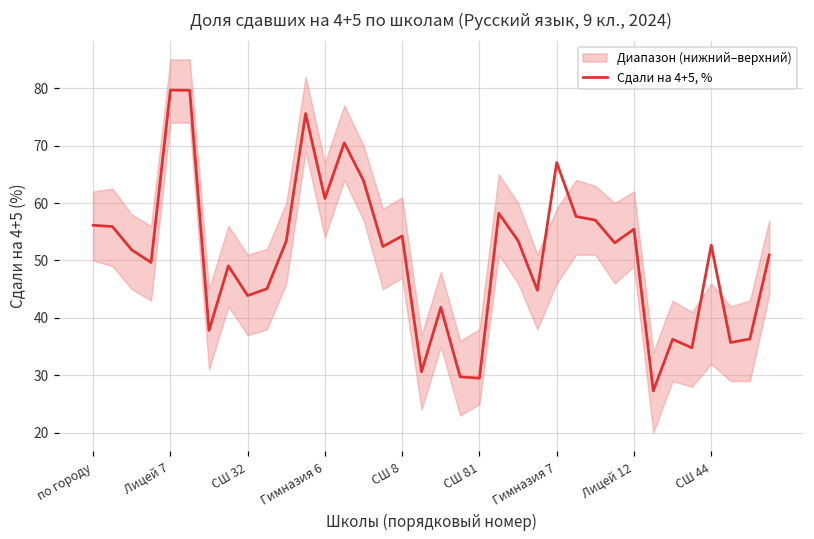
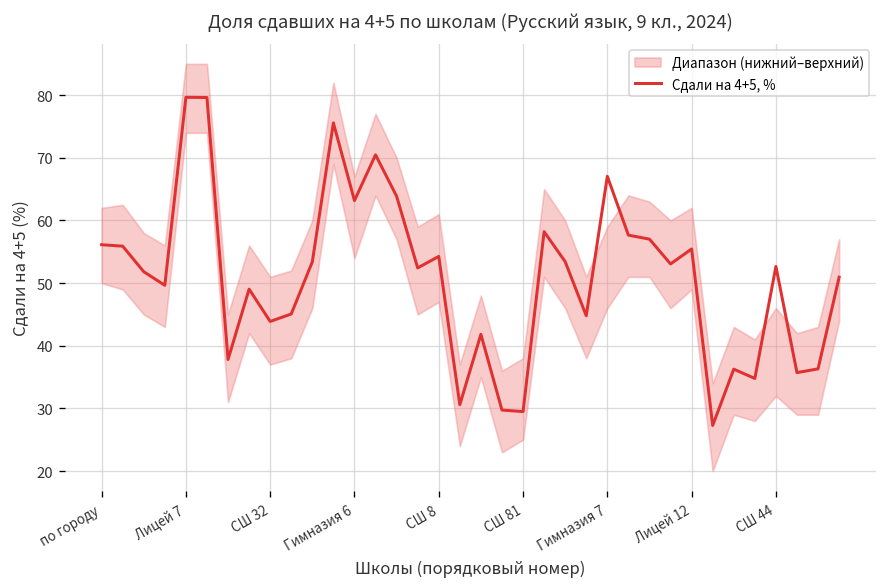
Сдали на 4+5, %, Гимназия 6: 61 -> 63
